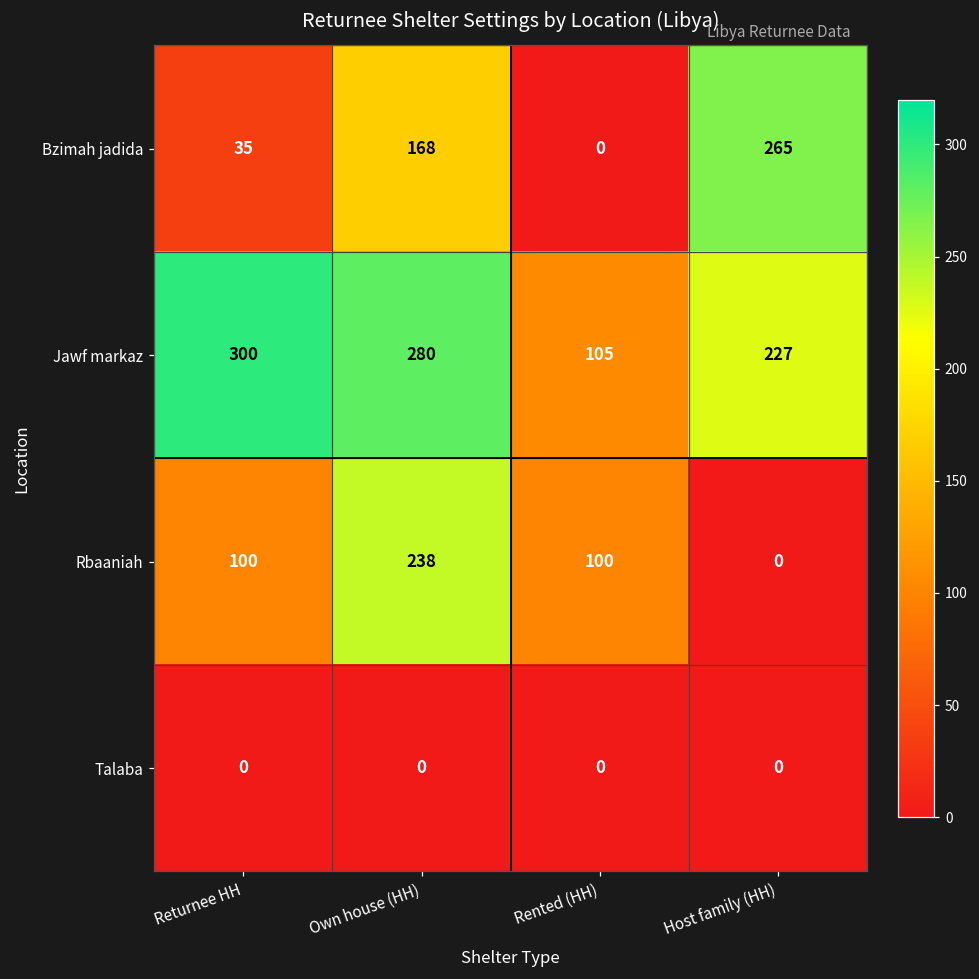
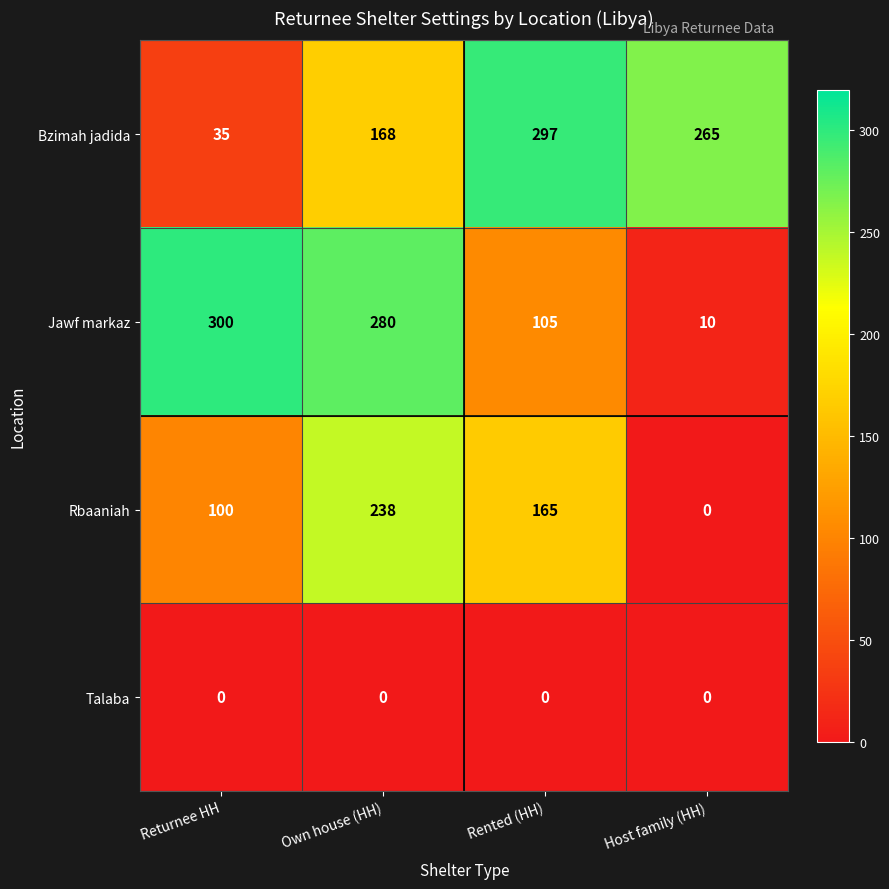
Bzimah jadida, Rented (HH): 0 -> 297
Jawf markaz, Host family (HH): 227 -> 10
Rbaaniah, Rented (HH): 100 -> 165
